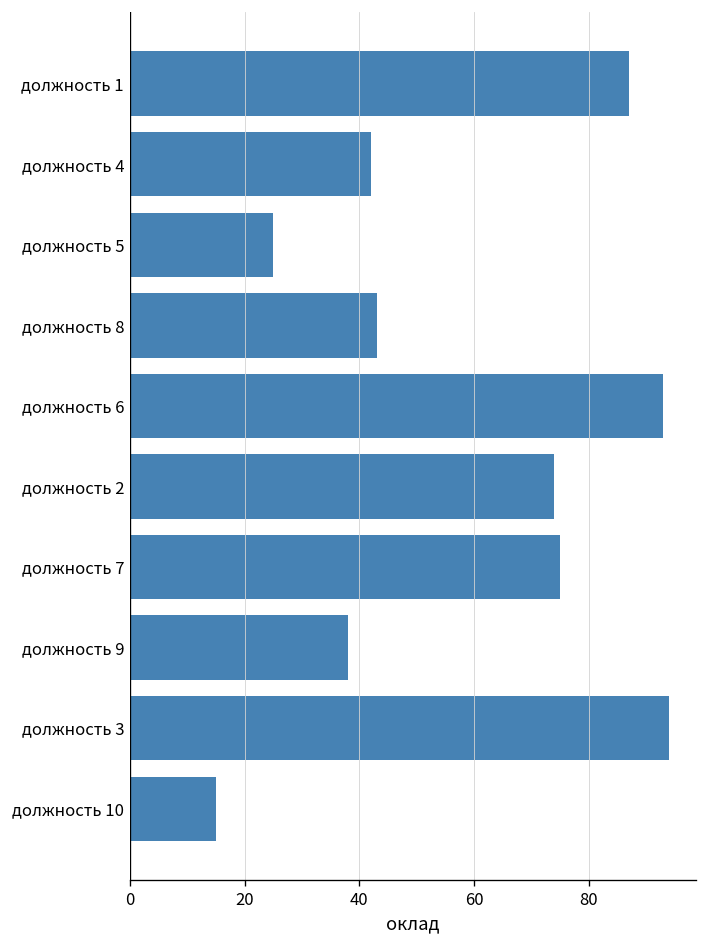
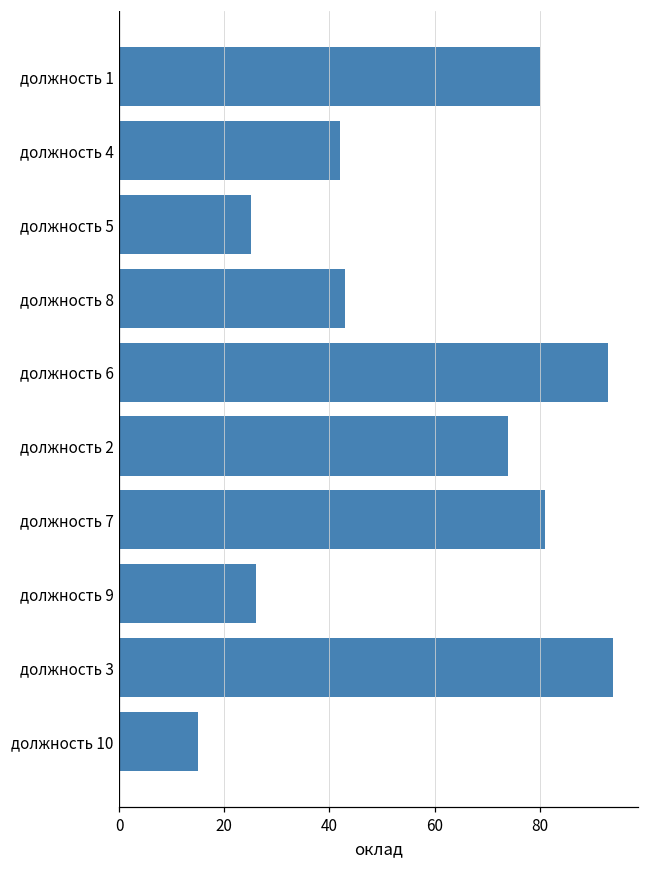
должность 1: 87 -> 80
должность 7: 75 -> 81
должность 9: 38 -> 26
